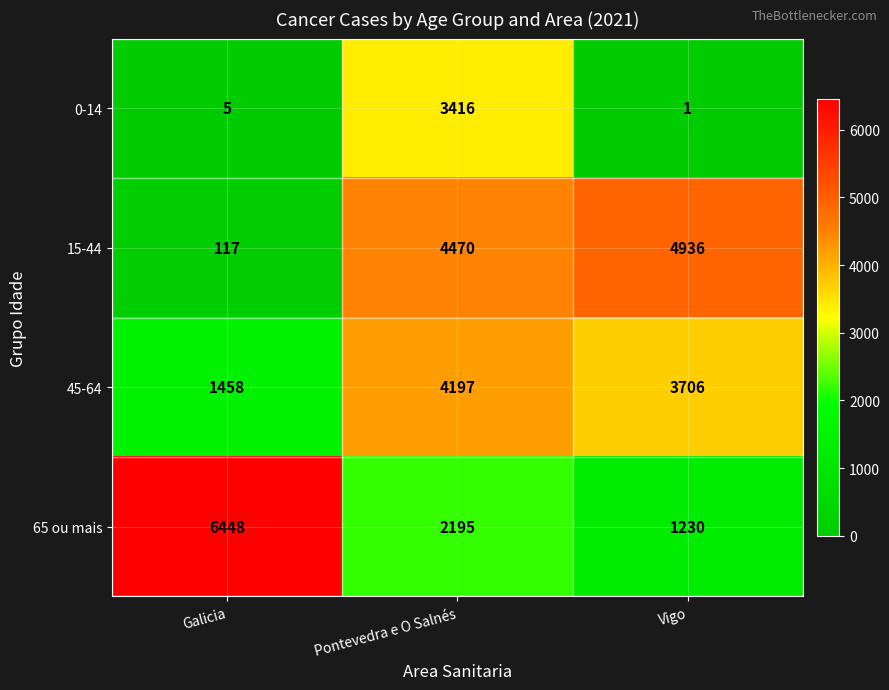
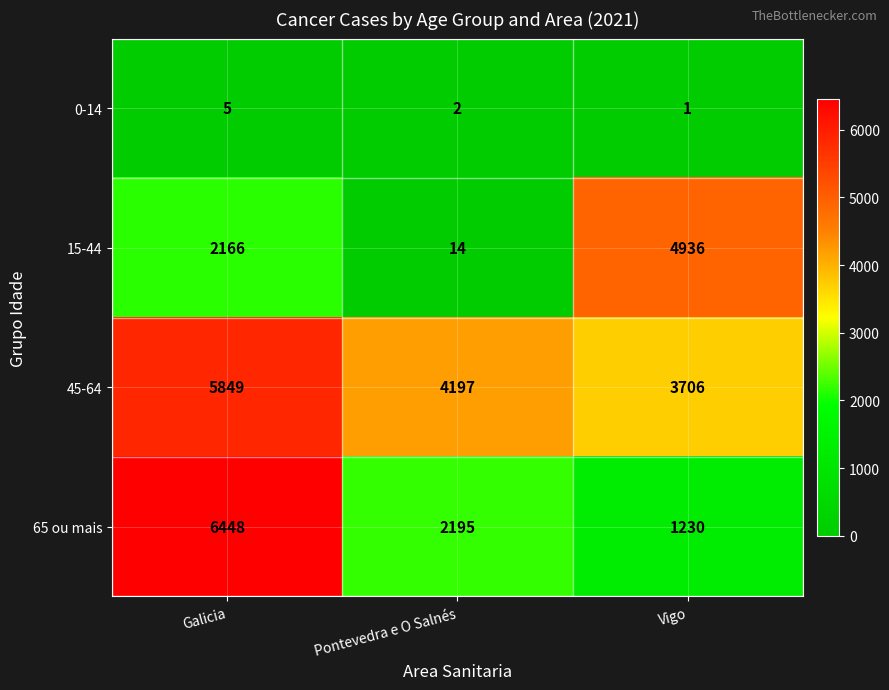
0-14, Pontevedra e O Salnés: 3416 -> 2
15-44, Galicia: 117 -> 2166
15-44, Pontevedra e O Salnés: 4470 -> 14
45-64, Galicia: 1458 -> 5849
